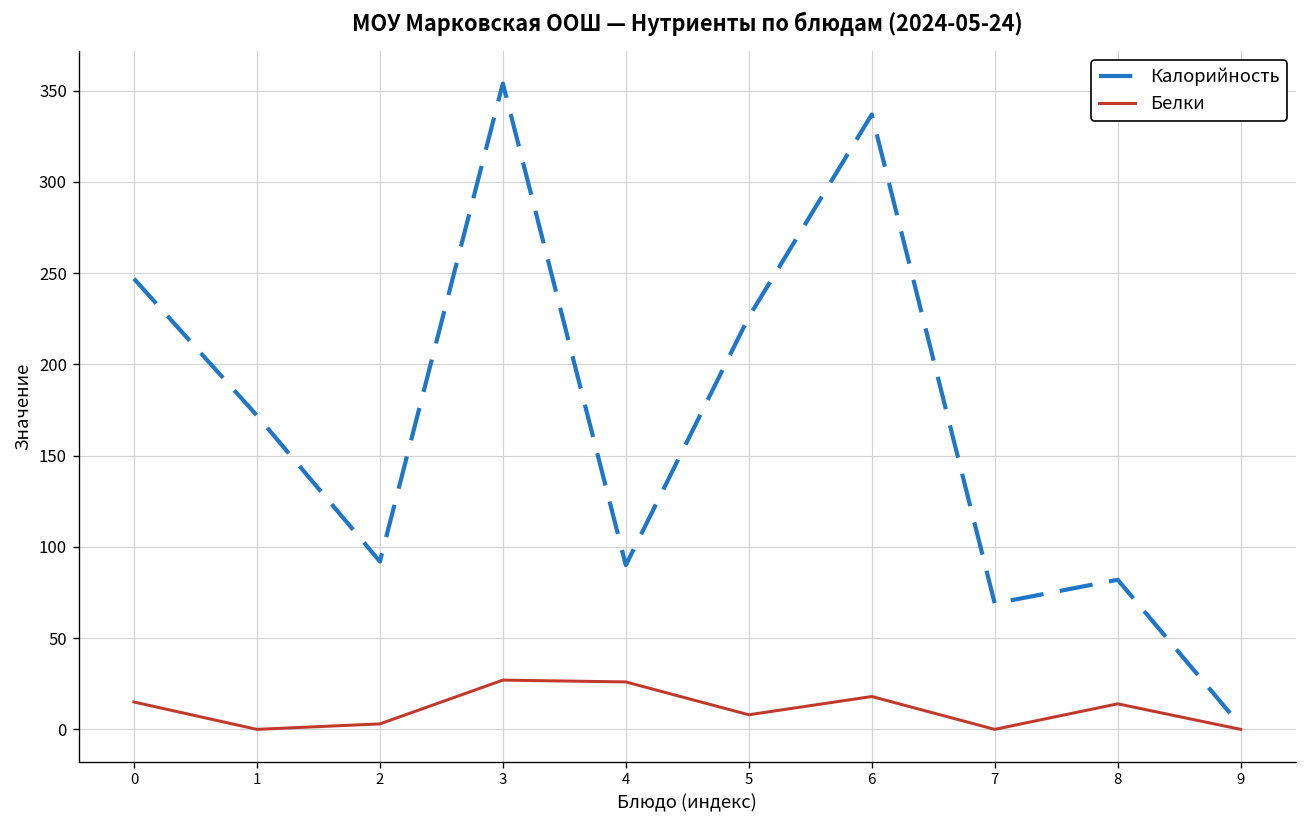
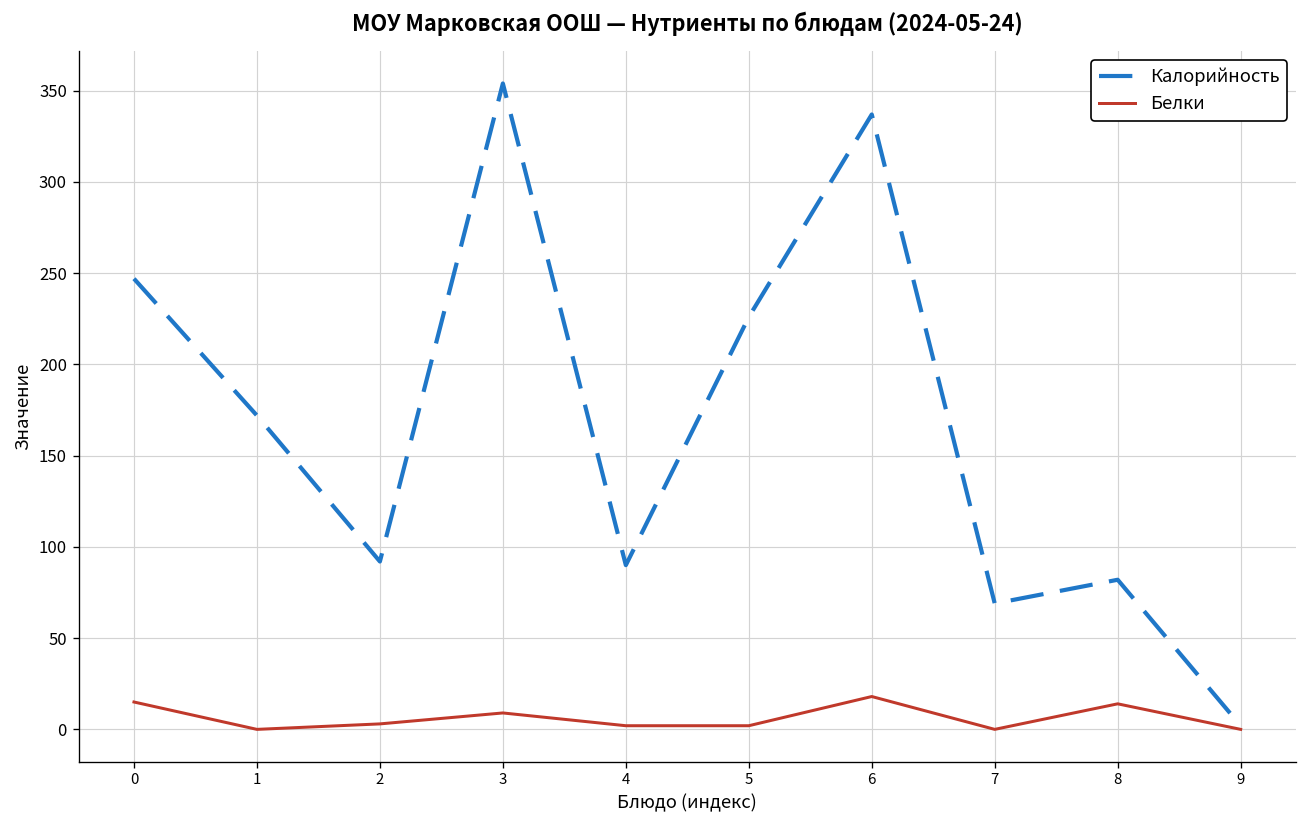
Белки, 3: 27 -> 9
Белки, 4: 26 -> 2
Белки, 5: 8 -> 2
